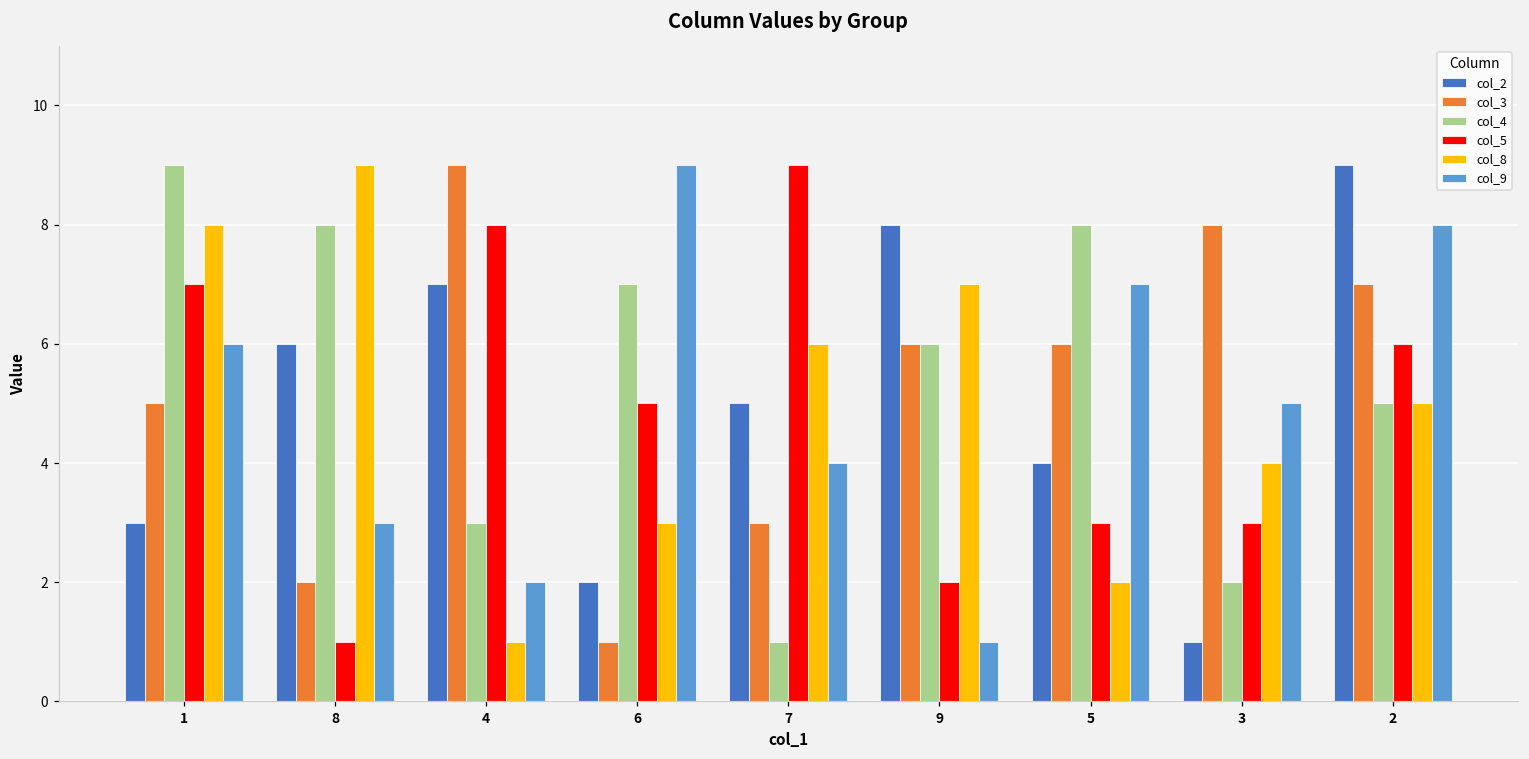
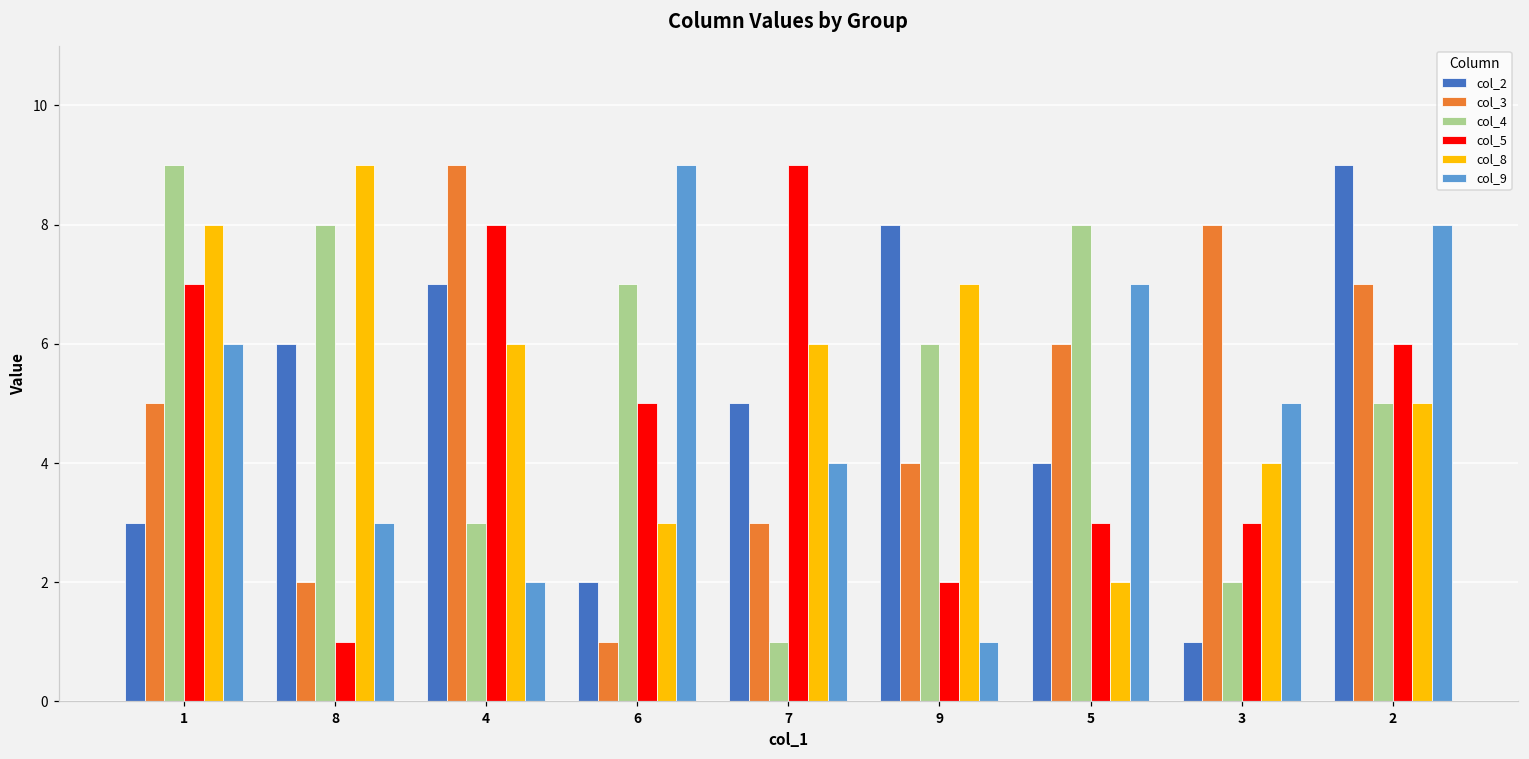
col_8, 4: 1 -> 6
col_3, 9: 6 -> 4
